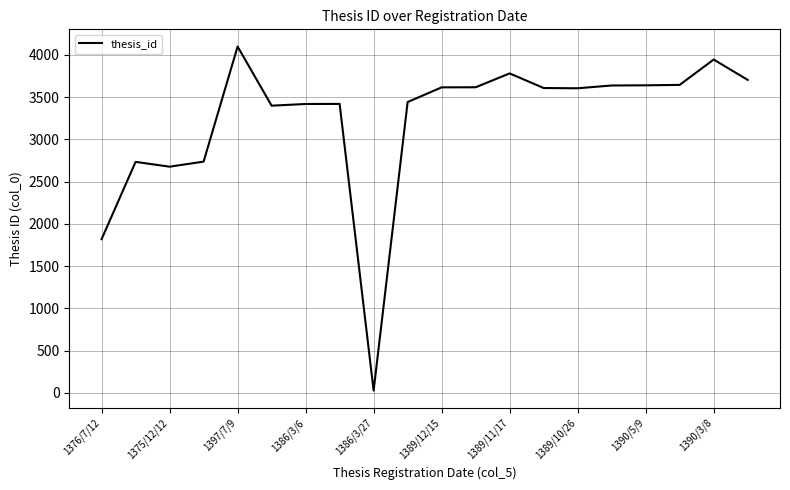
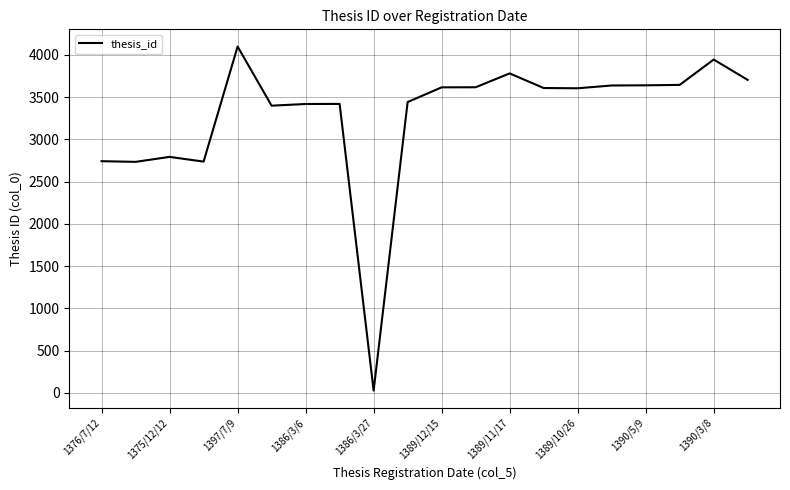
1376/7/12: 1800 -> 2700
1375/12/12: 2700 -> 2800
